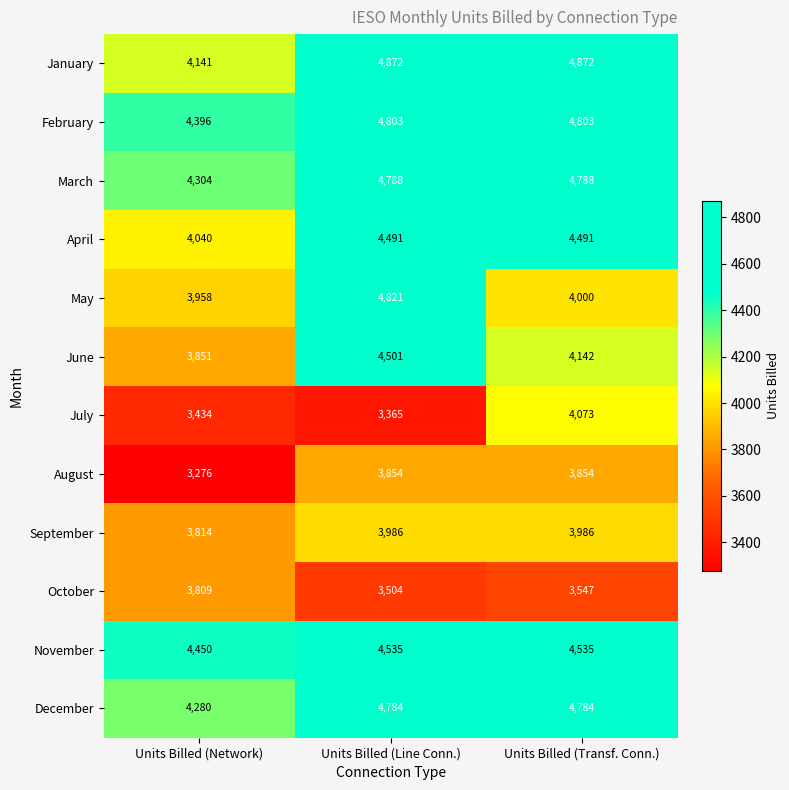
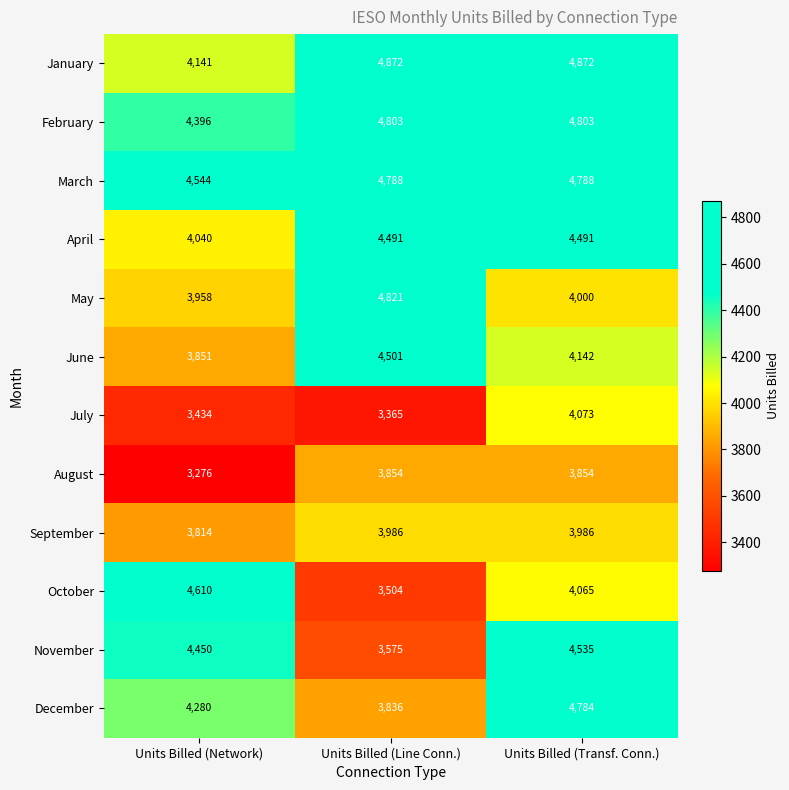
March, Units Billed (Network): 4,304 -> 4,544
October, Units Billed (Network): 3,809 -> 4,610
October, Units Billed (Transf. Conn.): 3,547 -> 4,065
November, Units Billed (Line Conn.): 4,535 -> 3,575
December, Units Billed (Line Conn.): 4,784 -> 3,836
